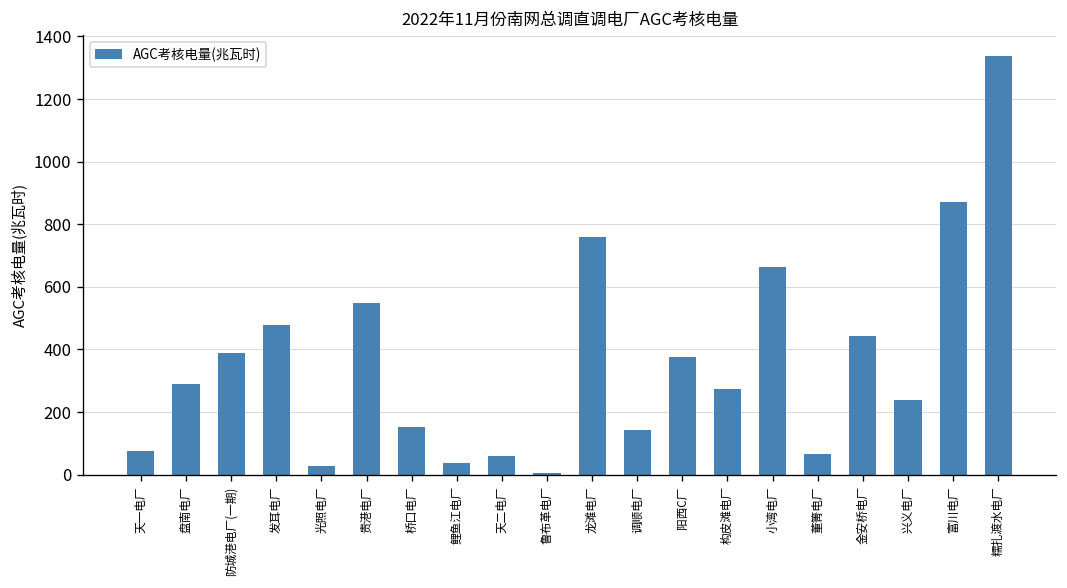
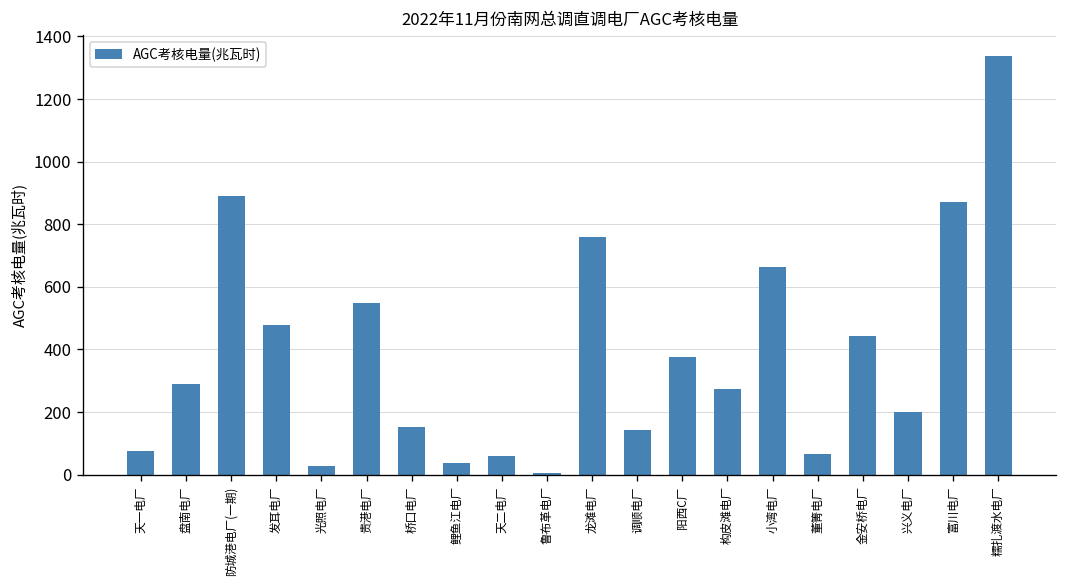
防城港电厂(一期): 390 -> 890
兴义电厂: 240 -> 200
